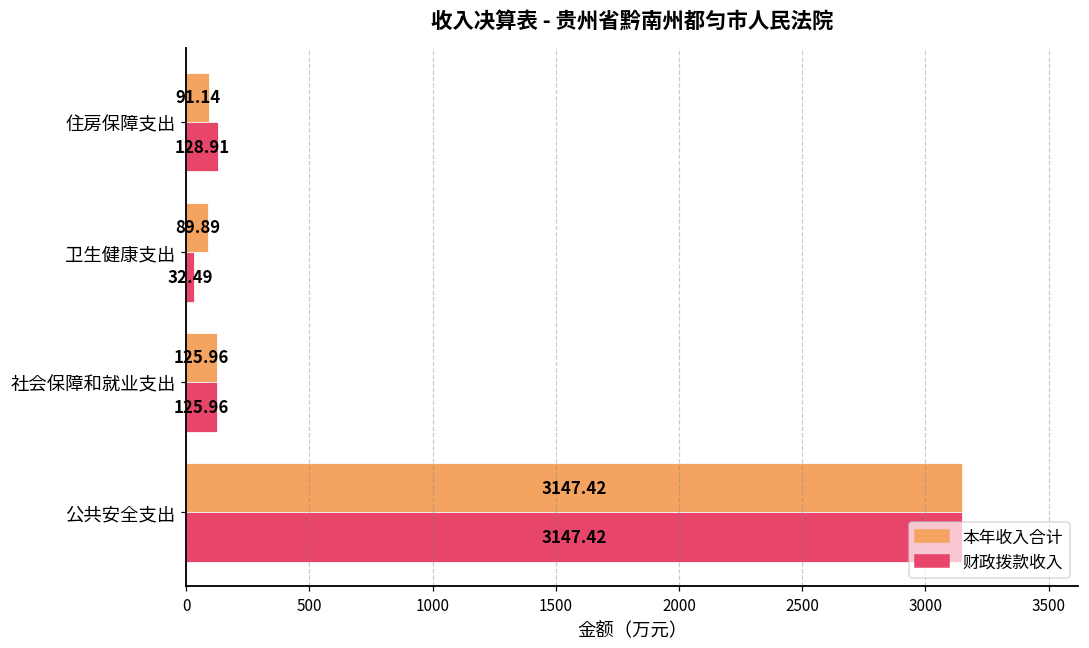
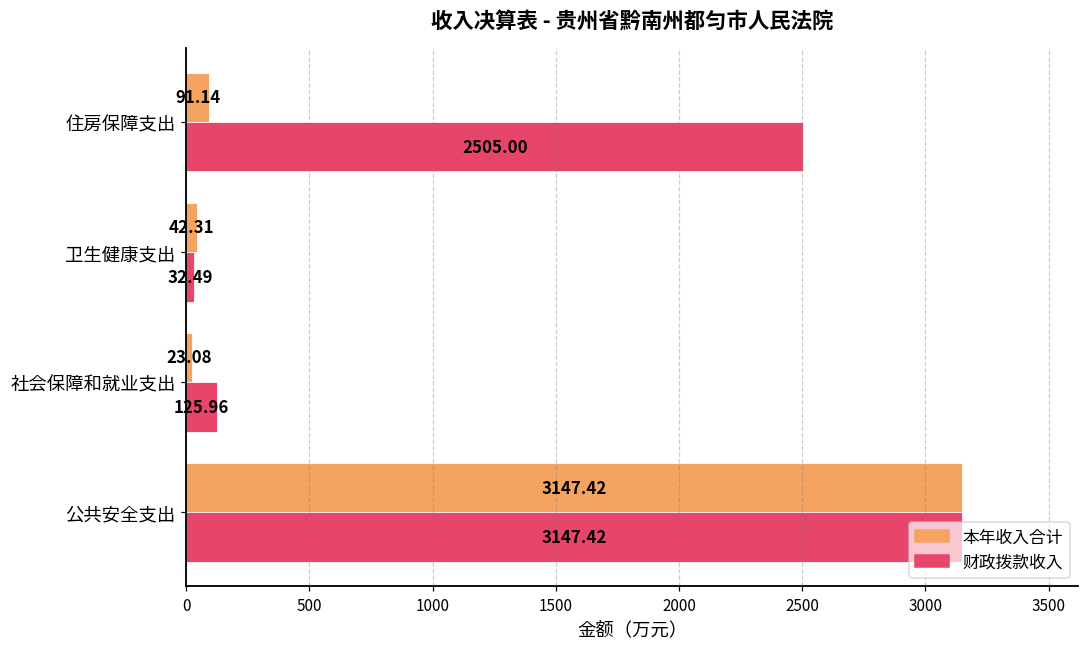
财政拨款收入, 住房保障支出: 128.91 -> 2505.00
本年收入合计, 卫生健康支出: 89.89 -> 42.31
本年收入合计, 社会保障和就业支出: 125.96 -> 23.08
